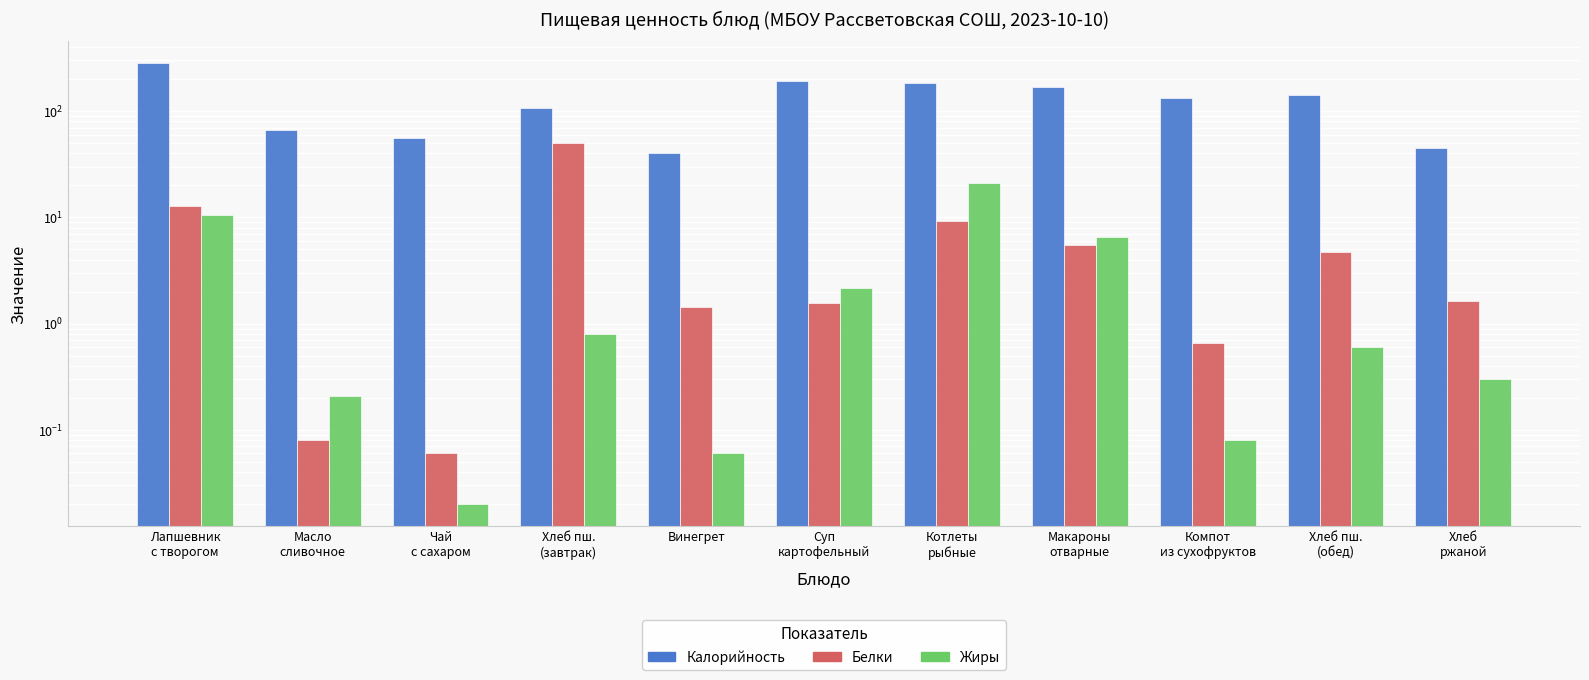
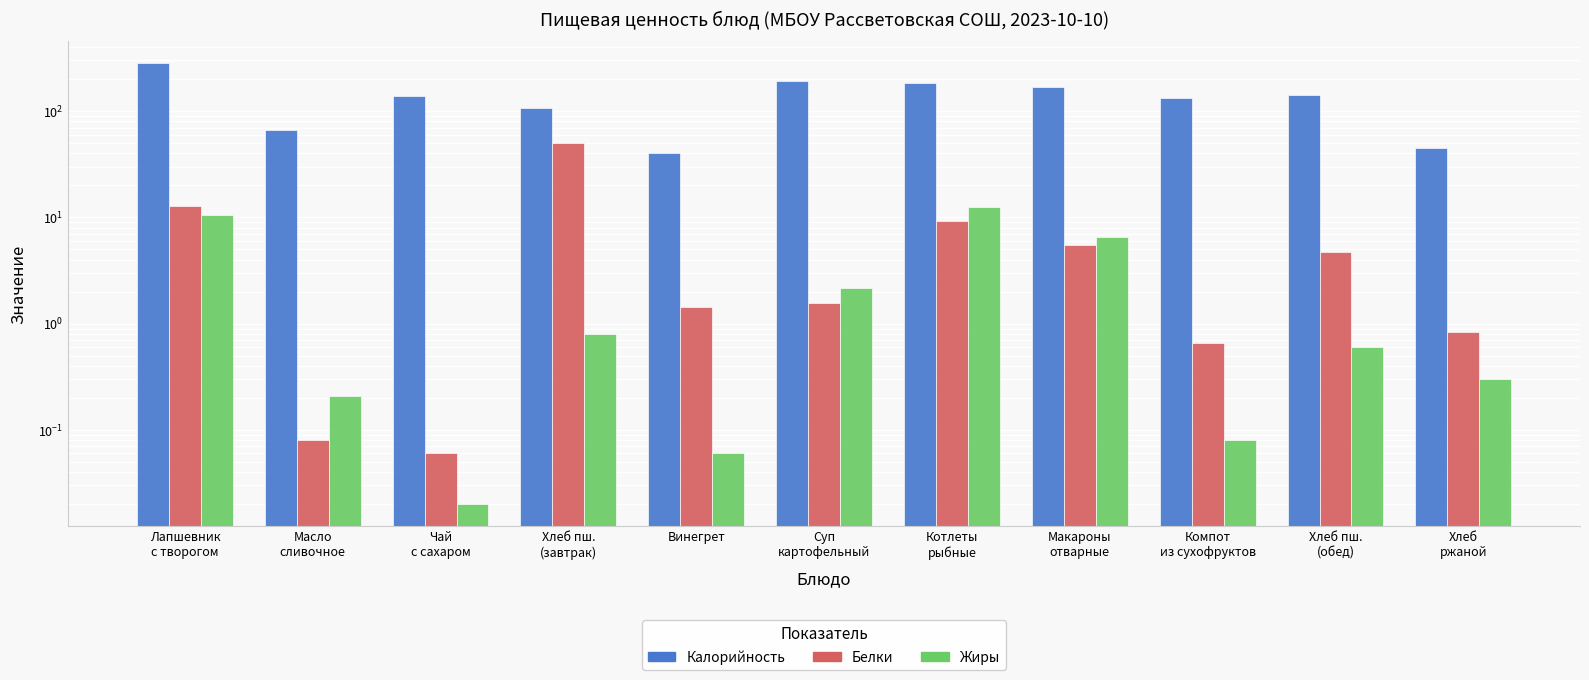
Калорийность, Чай с сахаром: 60 -> 140
Жиры, Котлеты рыбные: 21 -> 13
Белки, Хлеб ржаной: 1.7 -> 0.8
